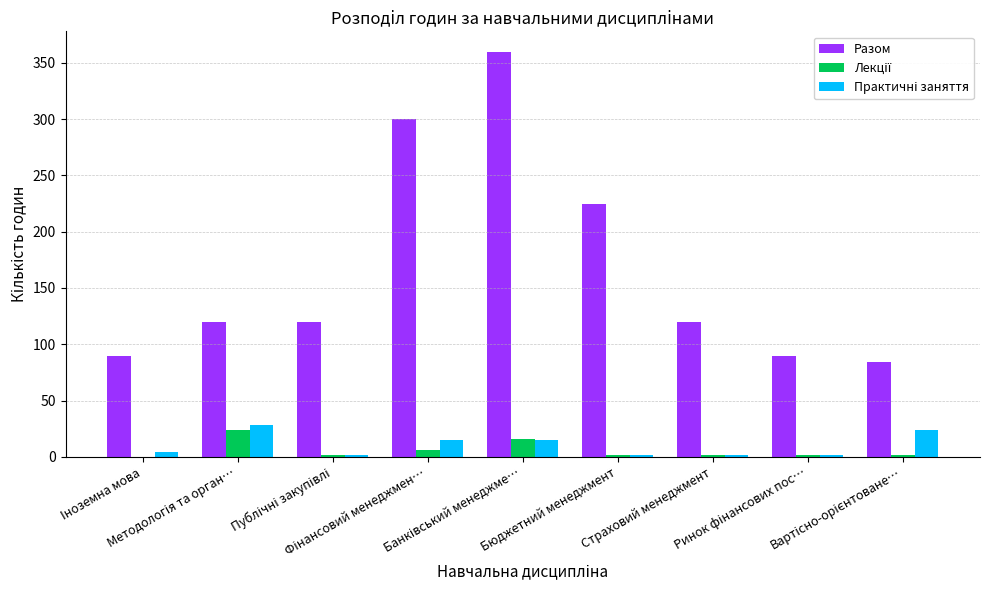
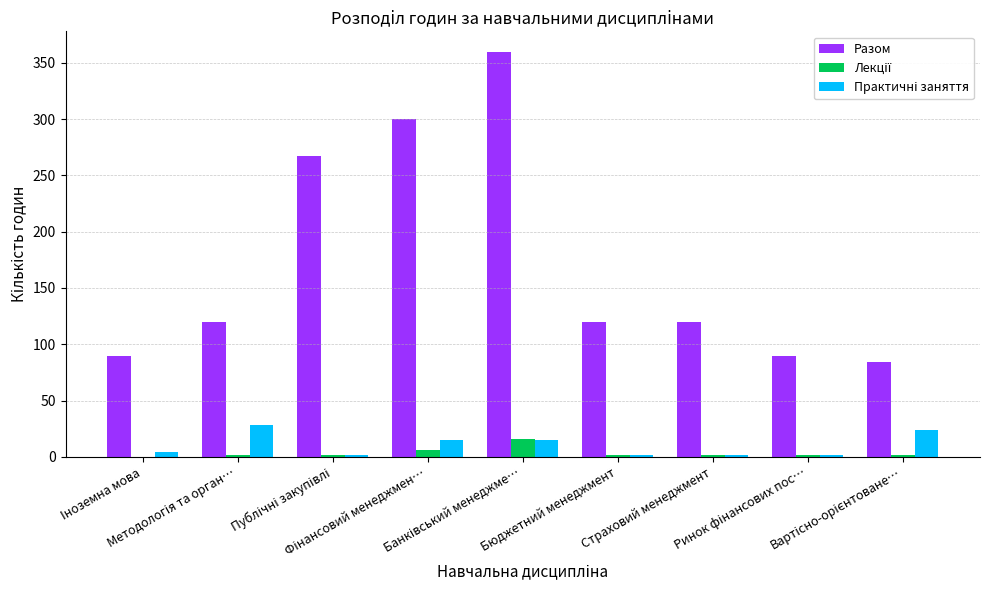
Лекції, Методологія та орган…: 24 -> 2
Разом, Публічні закупівлі: 120 -> 267
Разом, Бюджетний менеджмент: 225 -> 120
